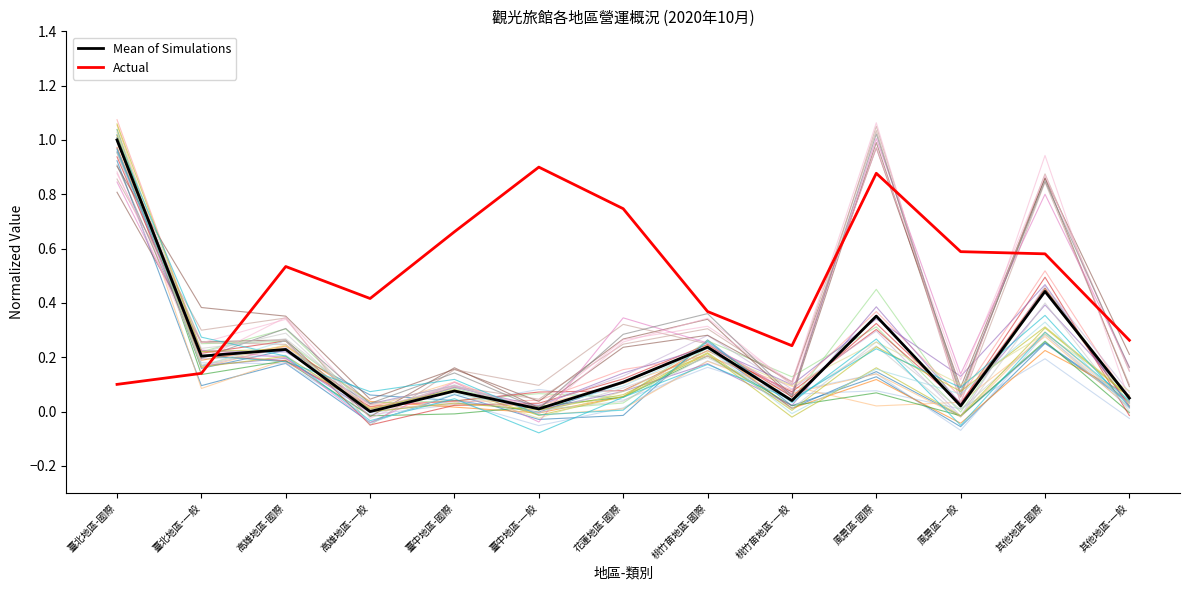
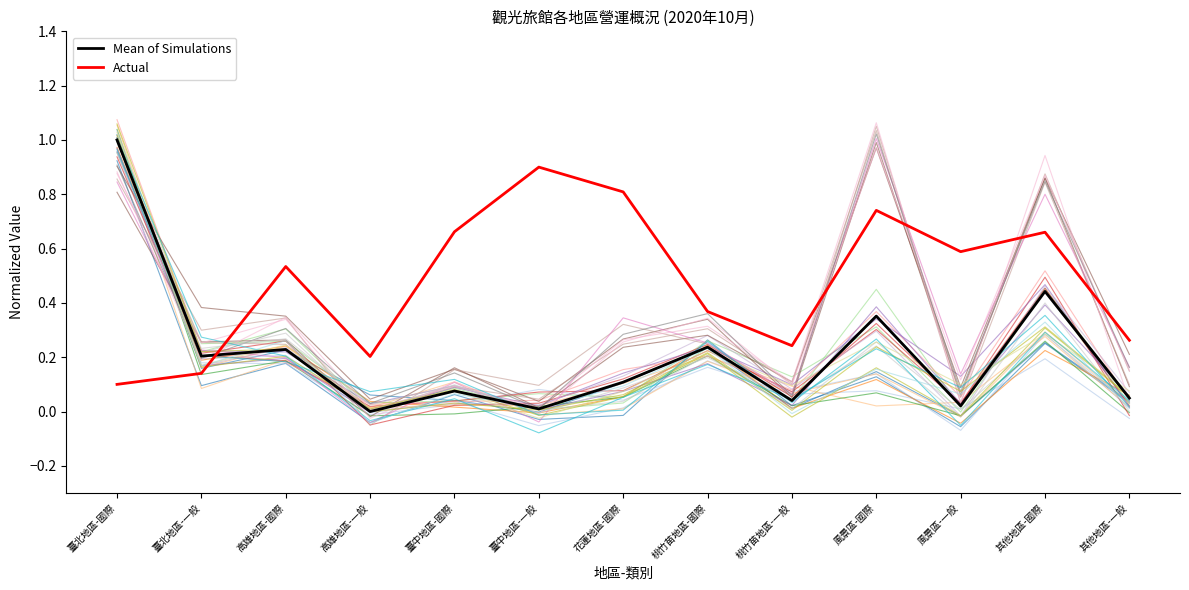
Actual, 高雄地區-一般: 0.42 -> 0.20
Actual, 花蓮地區-國際: 0.75 -> 0.81
Actual, 風景區-國際: 0.88 -> 0.74
Actual, 其他地區-國際: 0.58 -> 0.66
